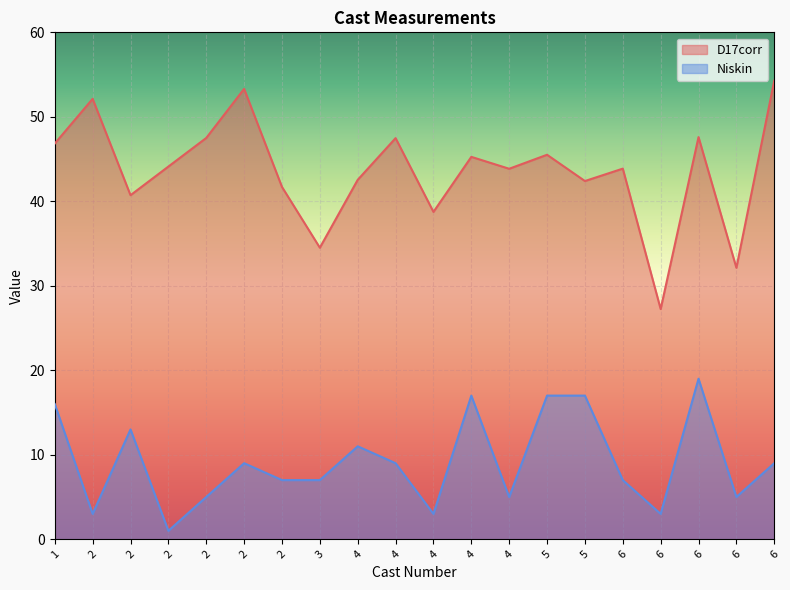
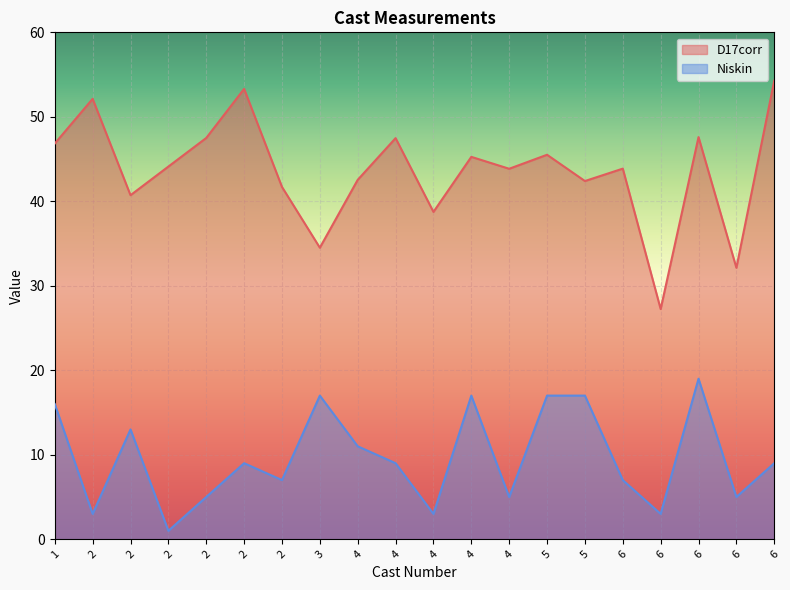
Niskin, 3: 7 -> 17
